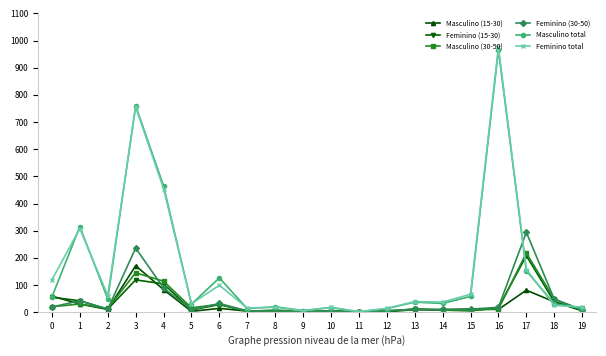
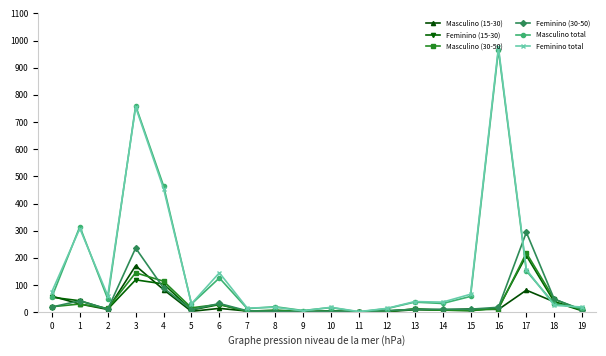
Feminino total, 0: 120 -> 80
Feminino total, 6: 100 -> 150
